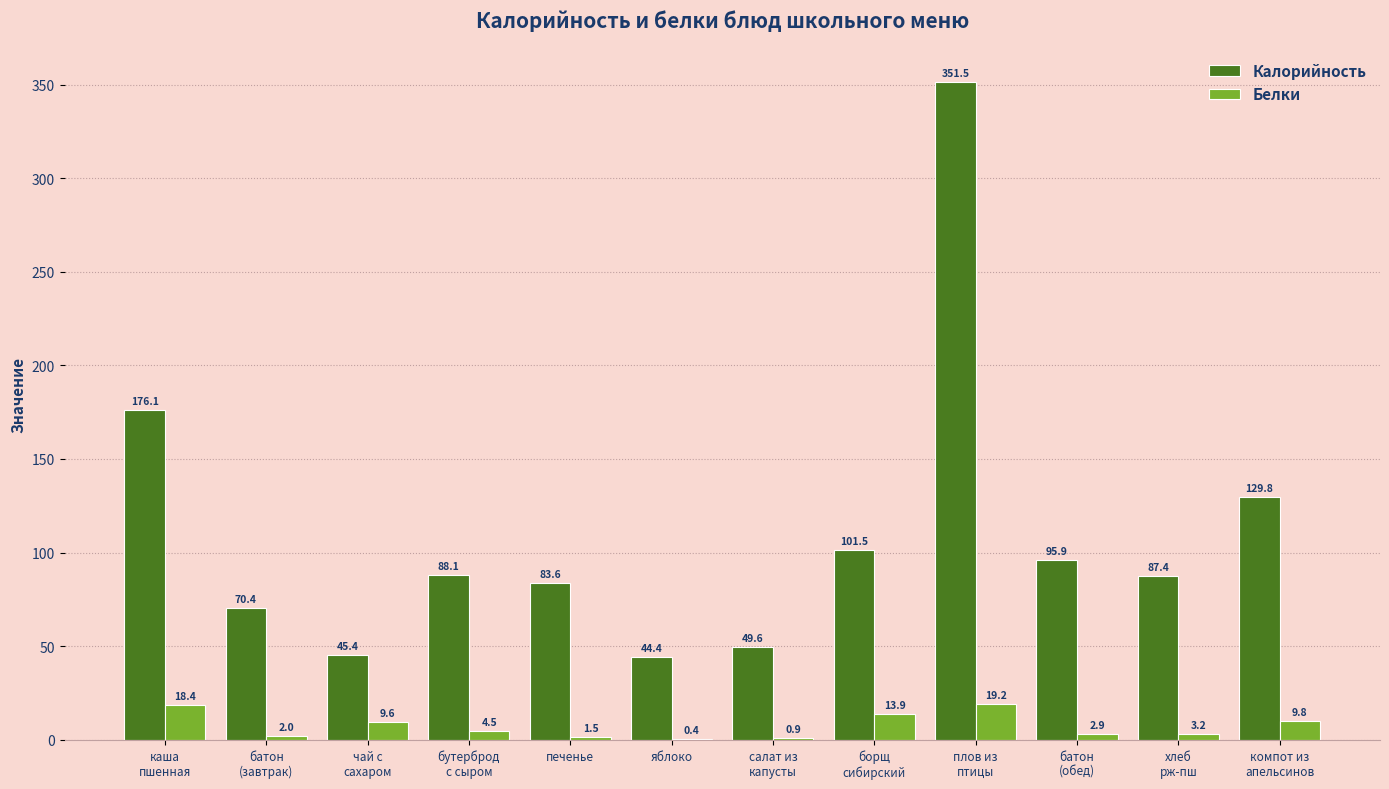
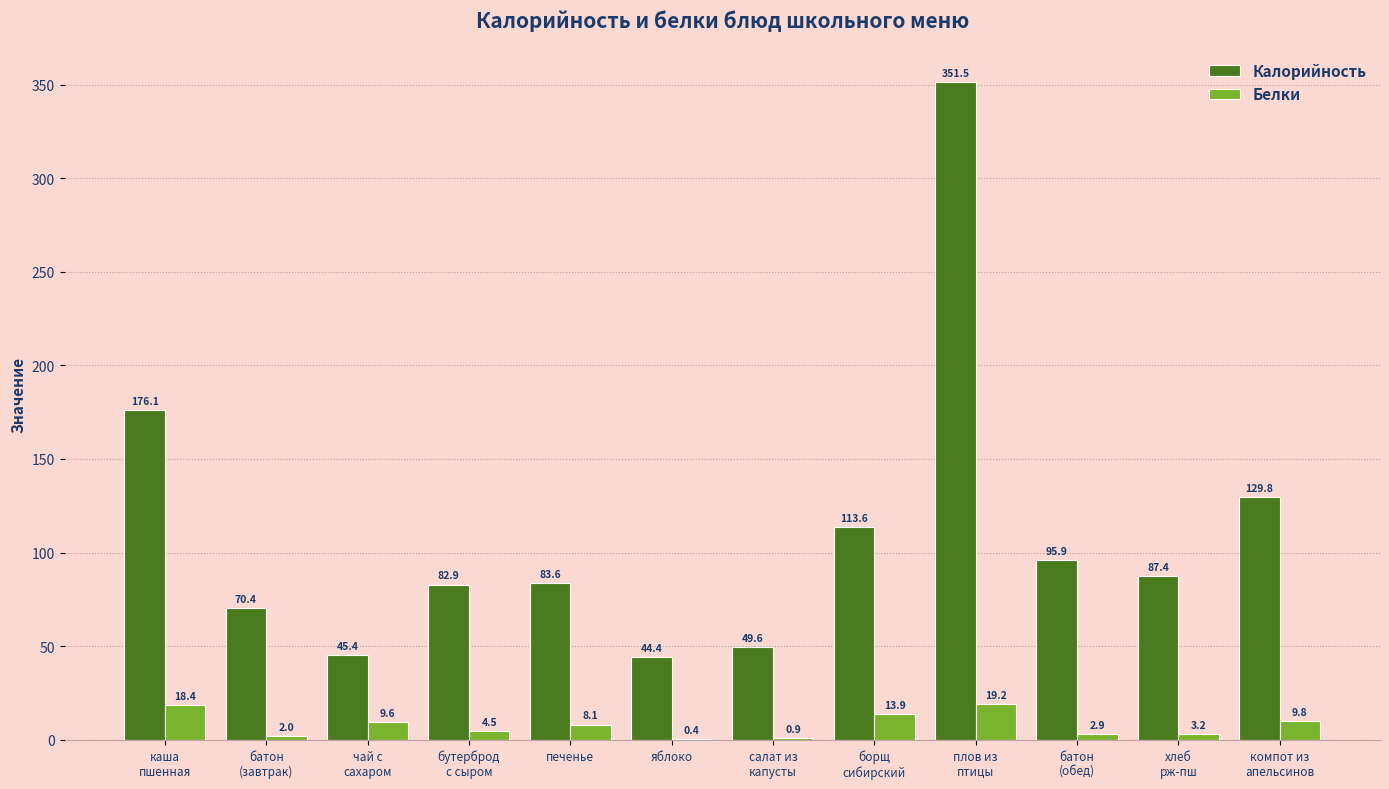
Калорийность, бутерброд с сыром: 88.1 -> 82.9
Белки, печенье: 1.5 -> 8.1
Калорийность, борщ сибирский: 101.5 -> 113.6
